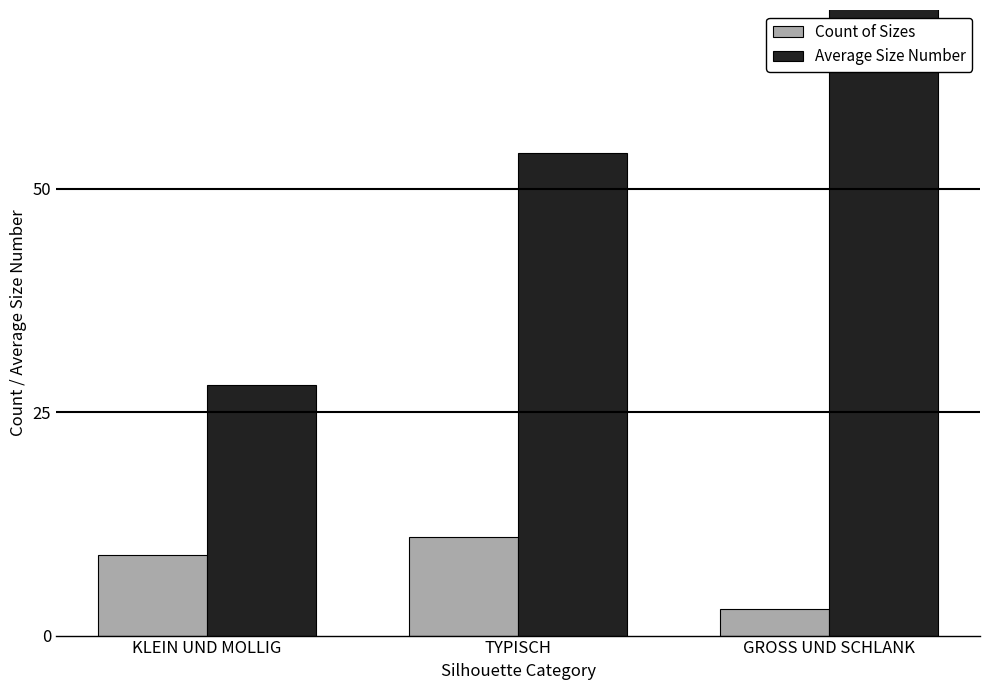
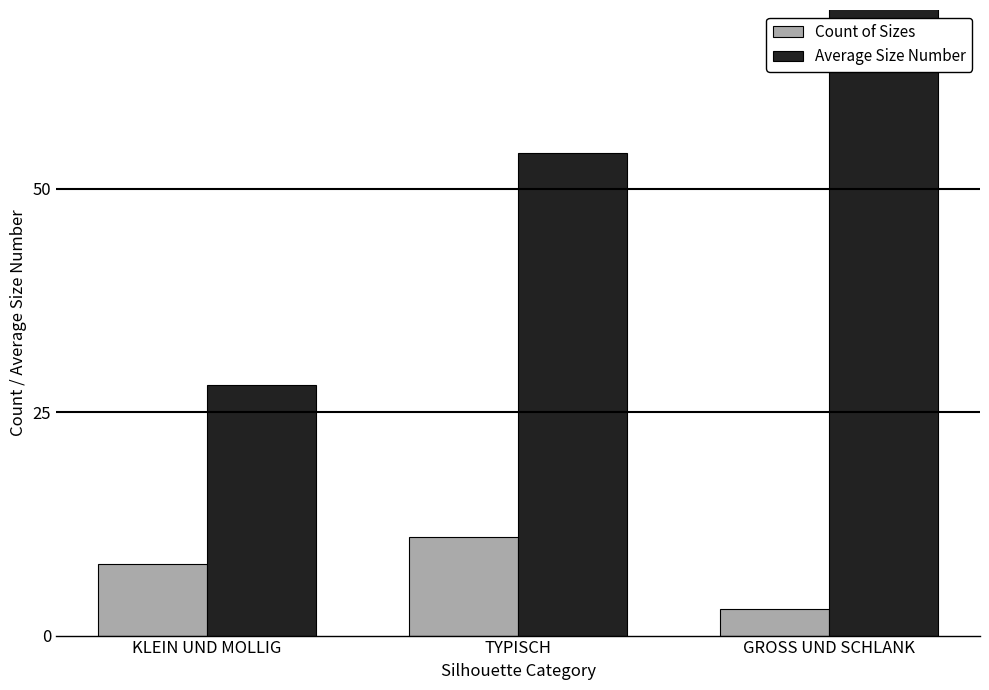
Count of Sizes, KLEIN UND MOLLIG: 9 -> 8
